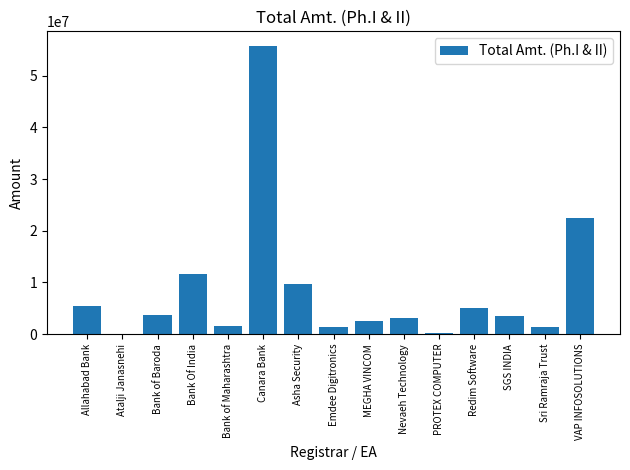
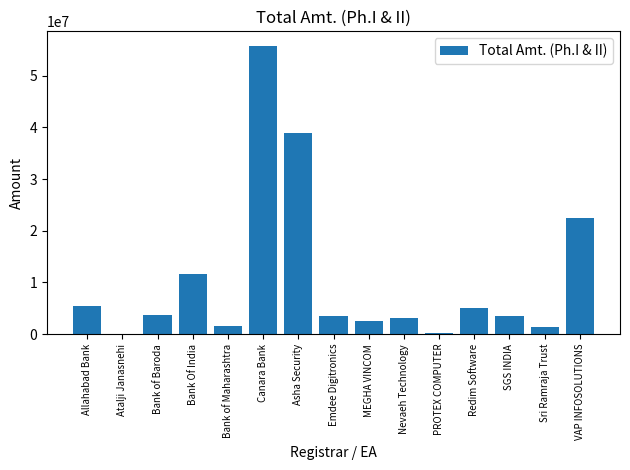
Asha Security: 10000000 -> 39000000
Emdee Digitronics: 1000000 -> 4000000
